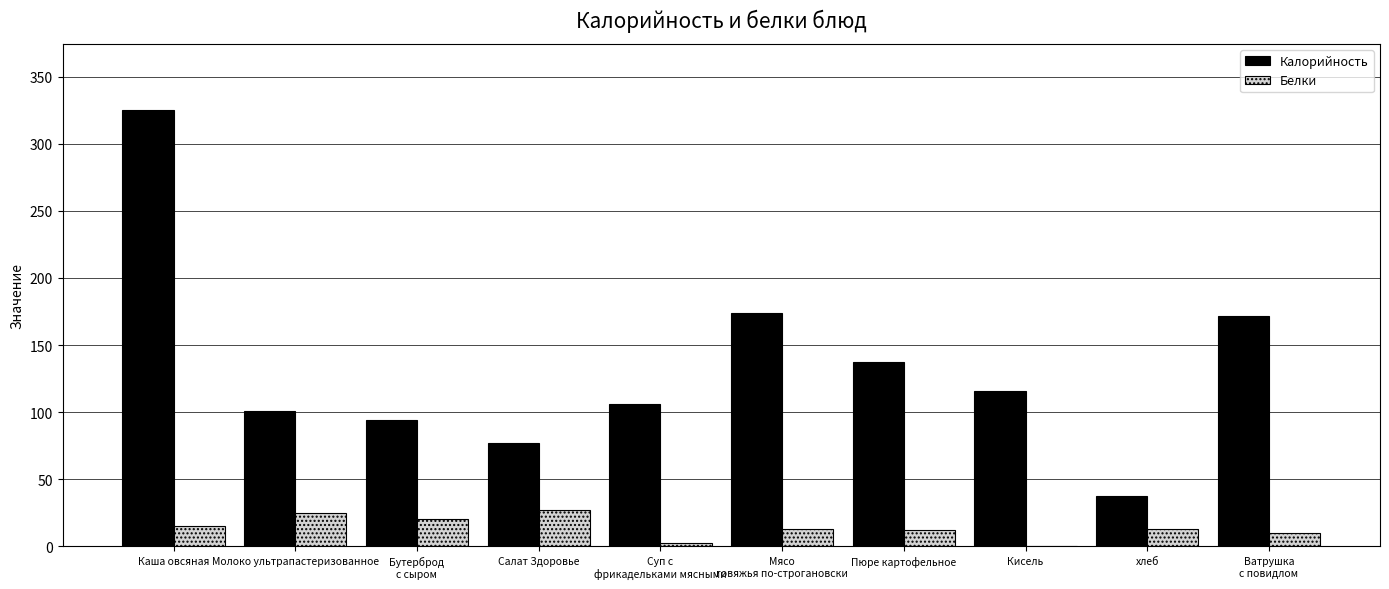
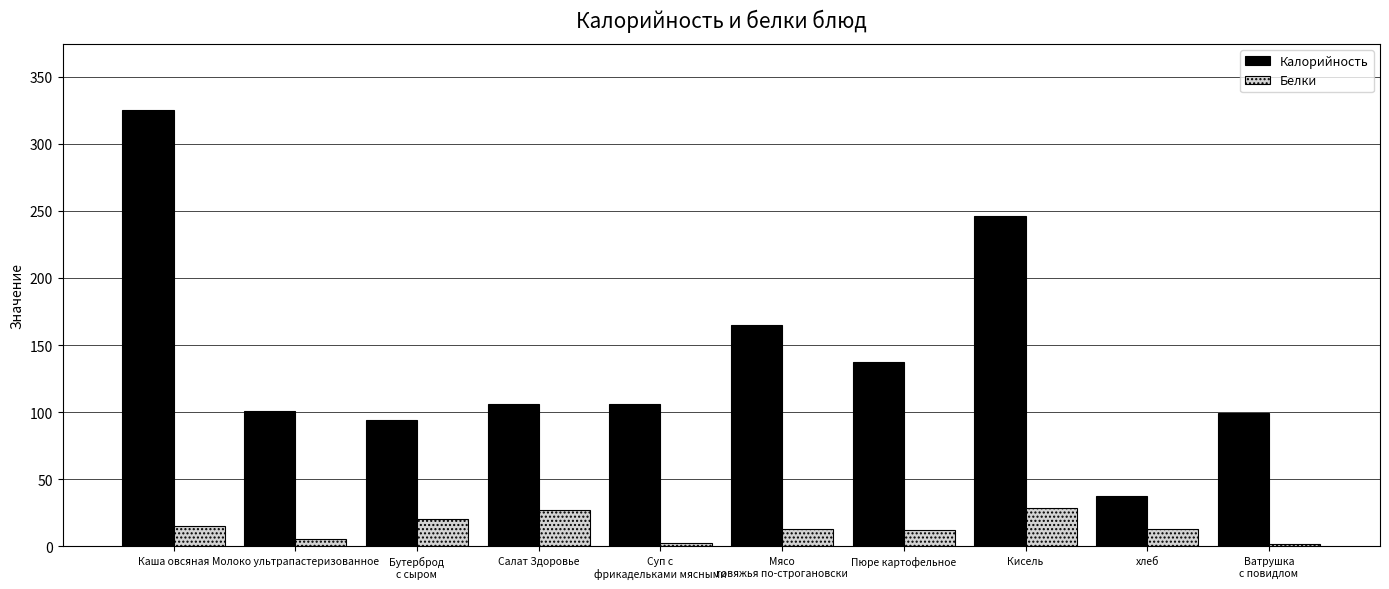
Белки, Молоко ультрапастеризованное: 25 -> 6
Калорийность, Салат Здоровье: 77 -> 106
Калорийность, Мясо говяжья по-строгановски: 174 -> 165
Калорийность, Кисель: 116 -> 246
Белки, Кисель: 0 -> 29
Калорийность, Ватрушка с повидлом: 172 -> 100
Белки, Ватрушка с повидлом: 10 -> 2
